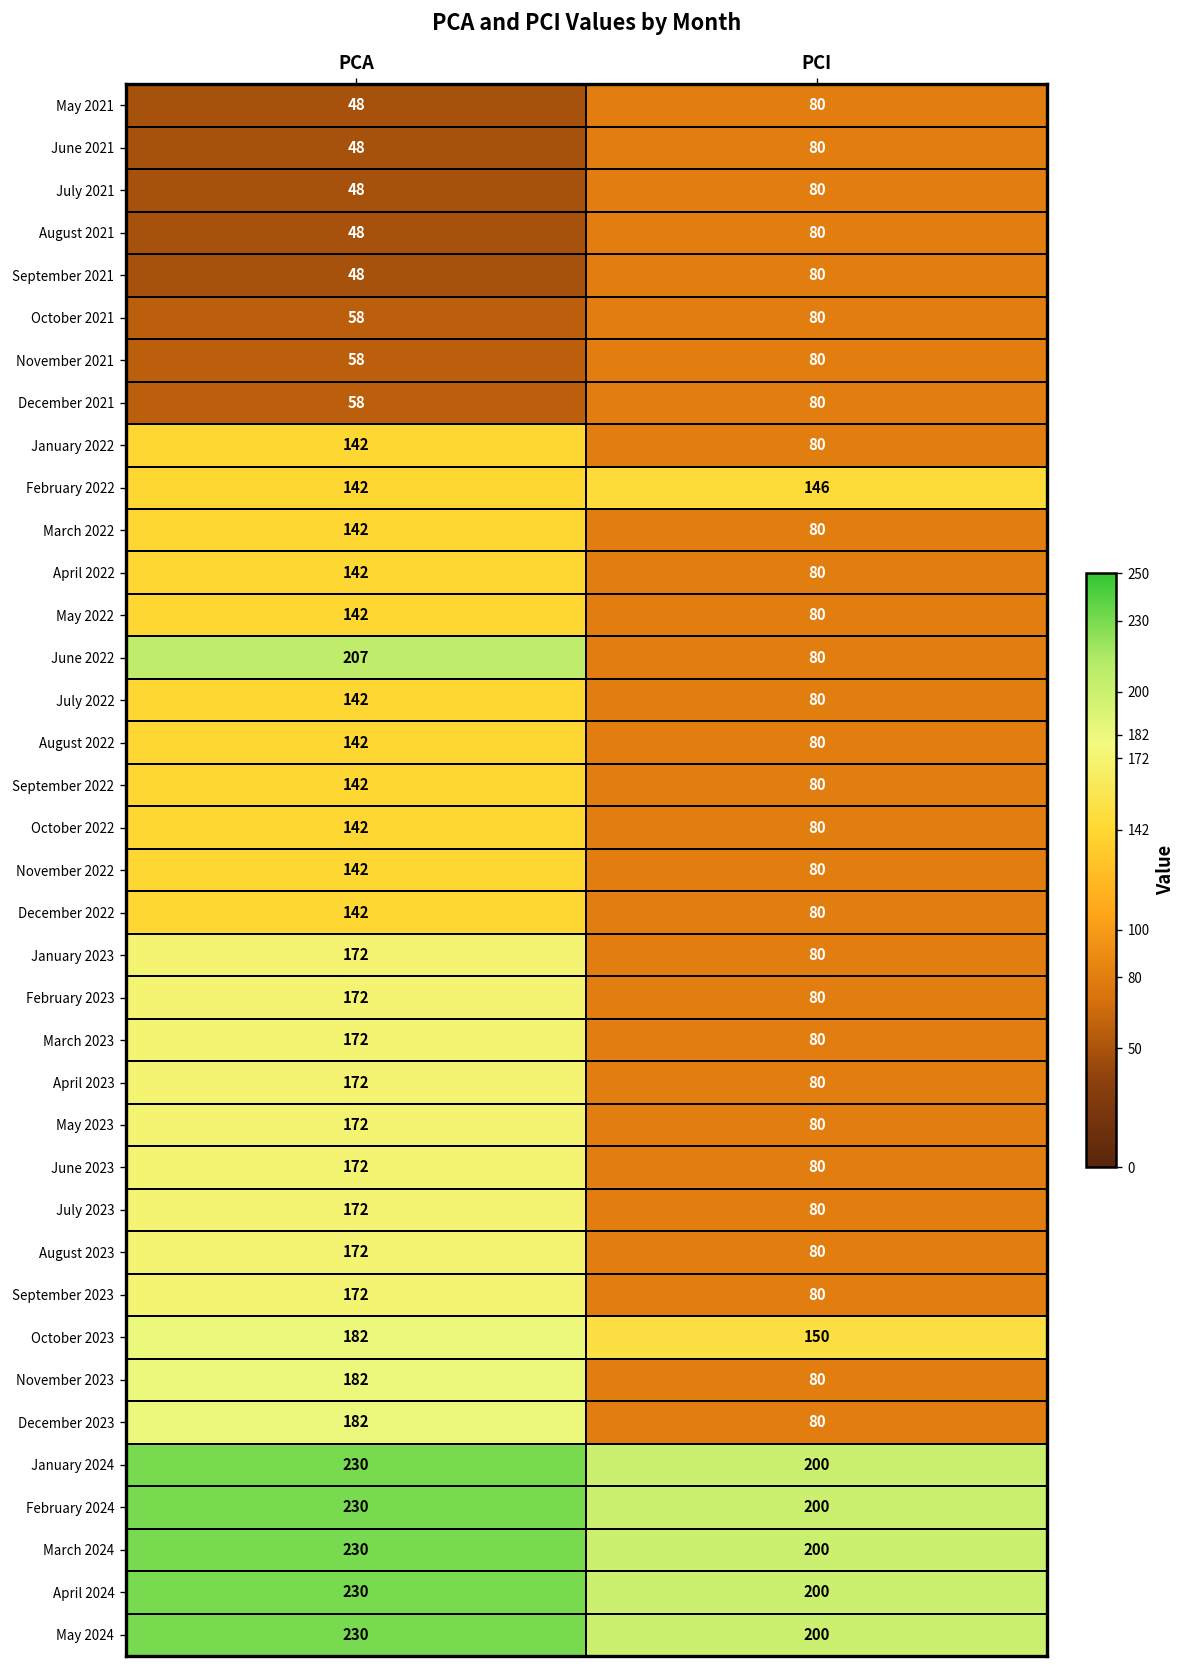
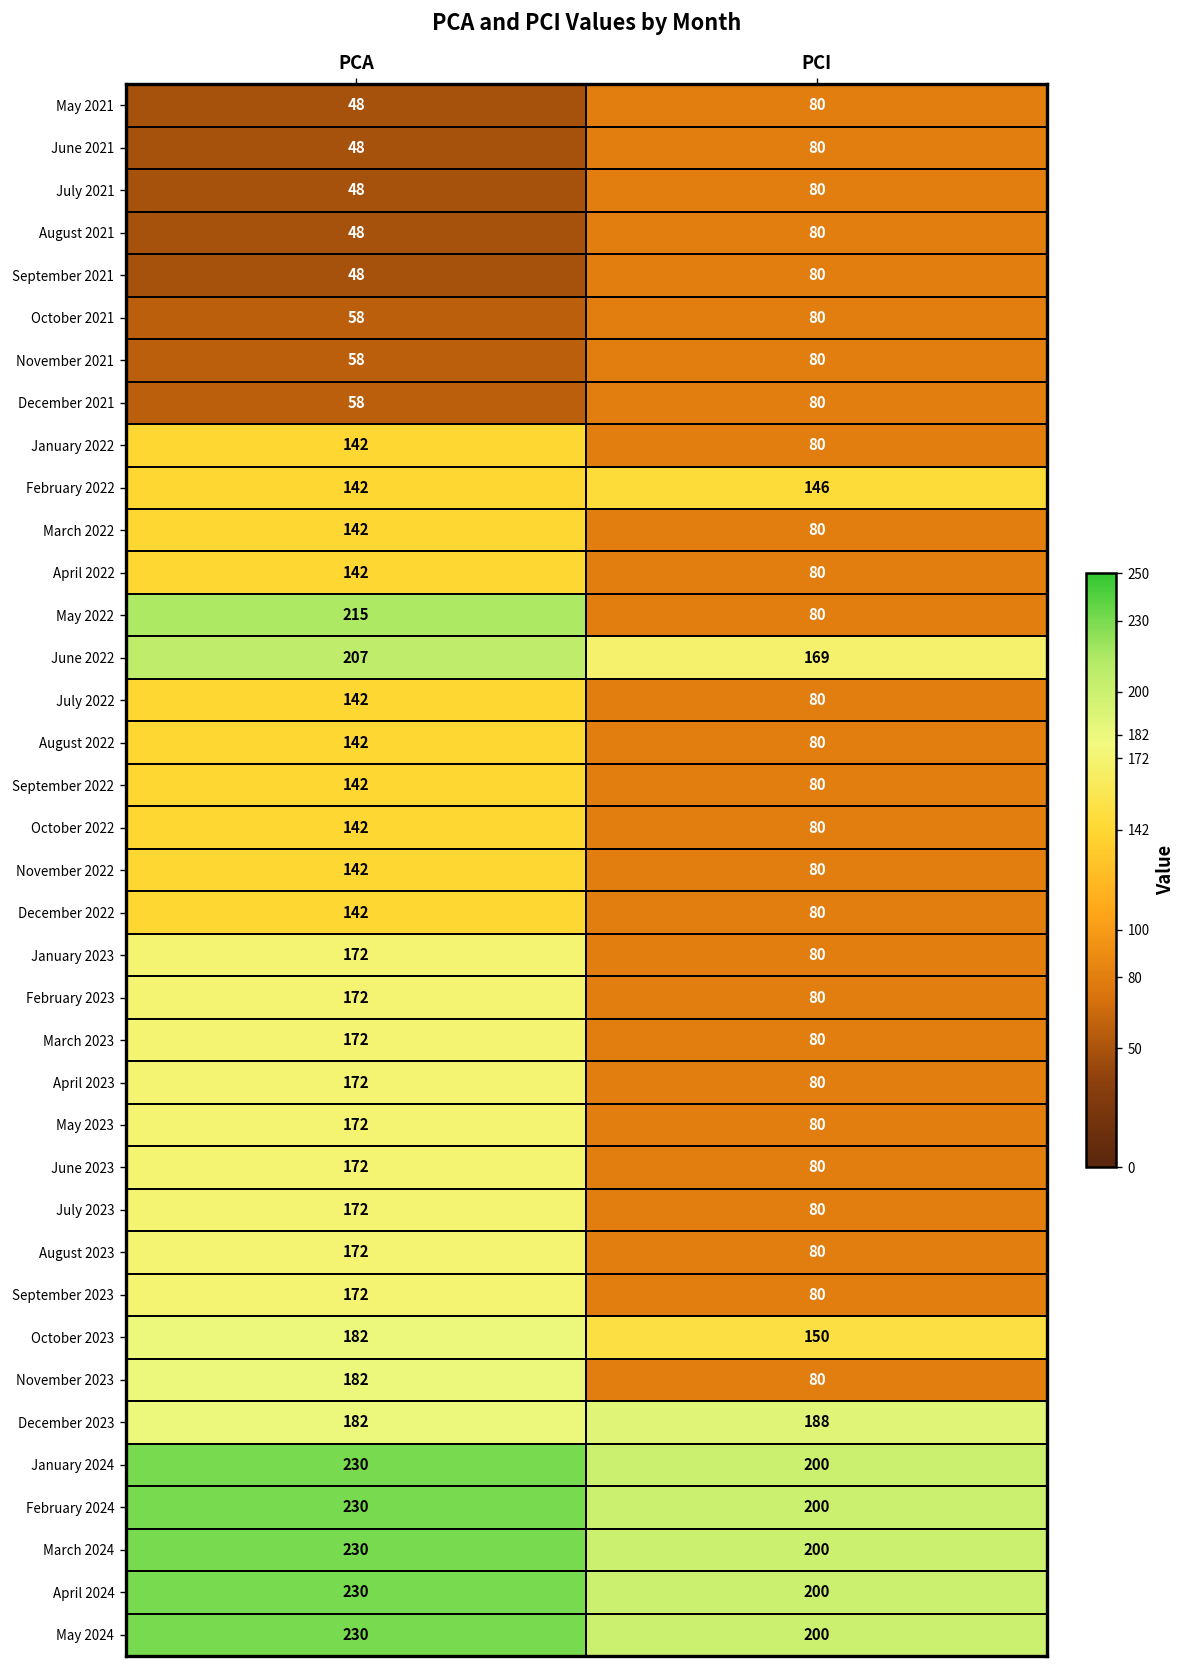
May 2022, PCA: 142 -> 215
June 2022, PCI: 80 -> 169
December 2023, PCI: 80 -> 188
